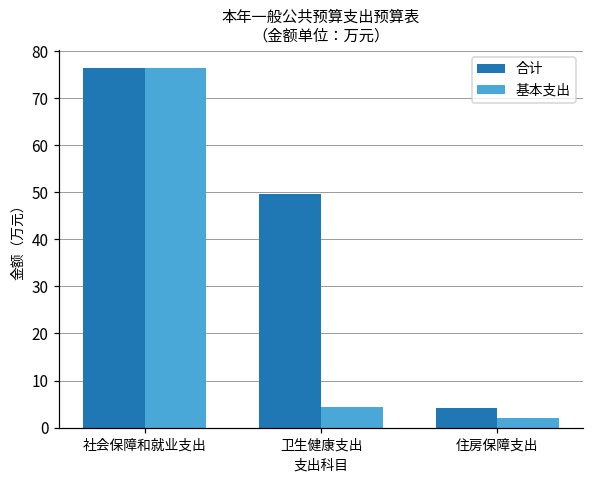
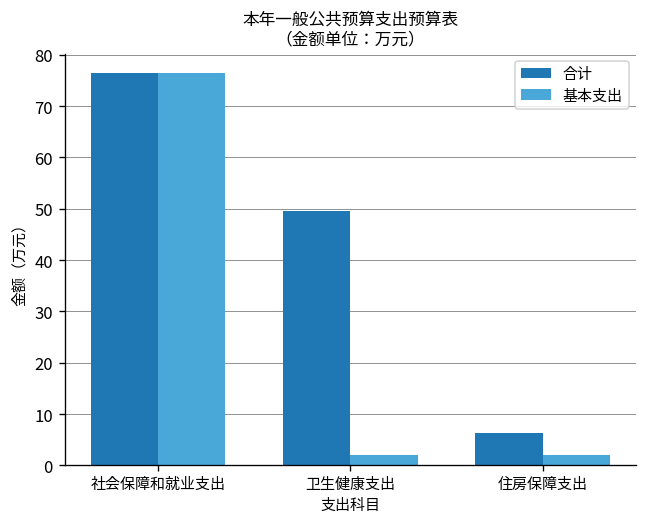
基本支出, 卫生健康支出: 4 -> 2
合计, 住房保障支出: 4 -> 6
